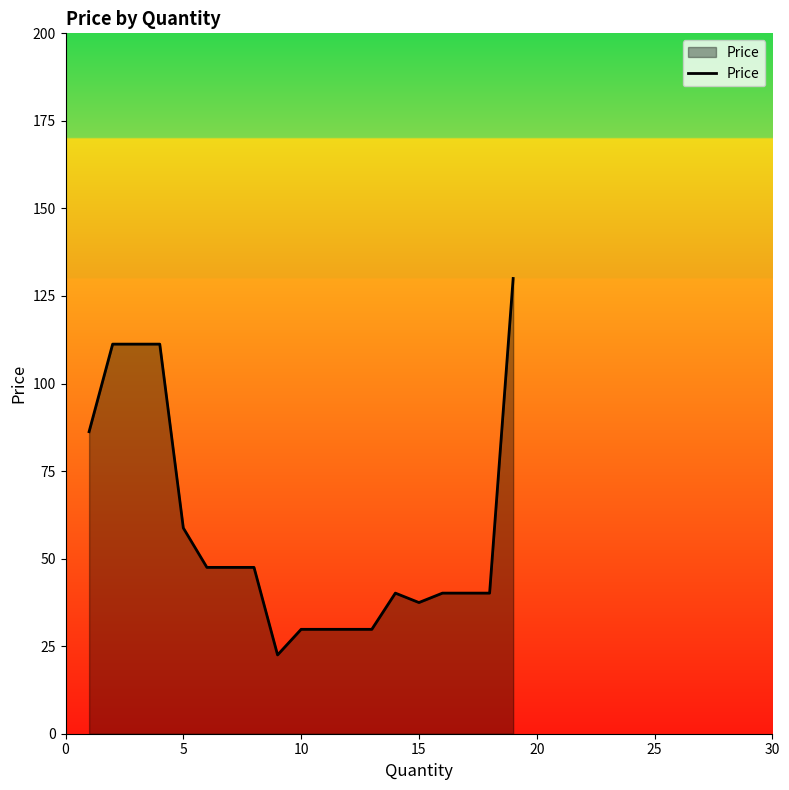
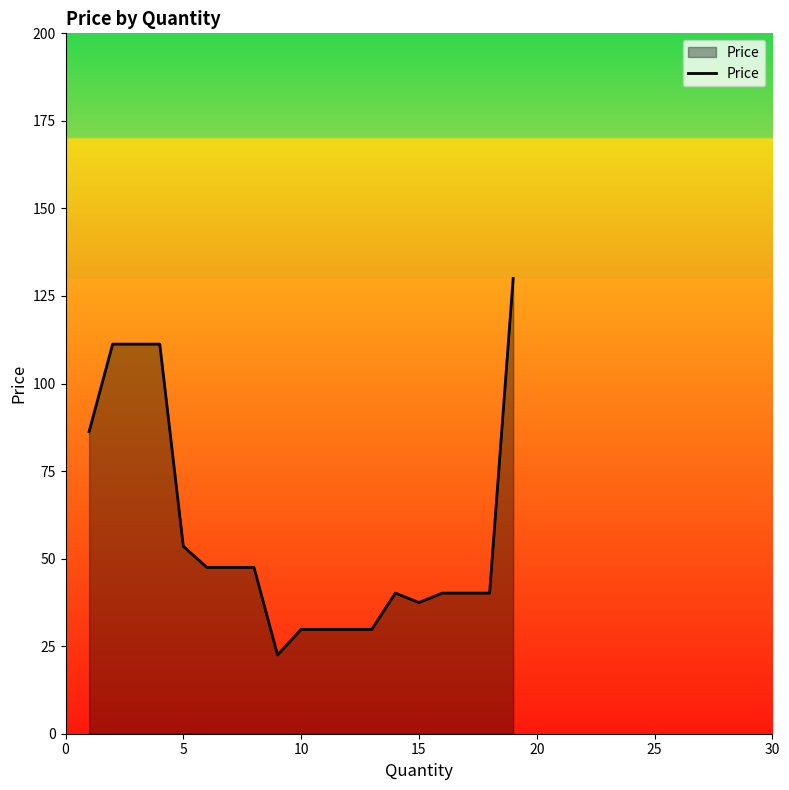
5: 59 -> 54
